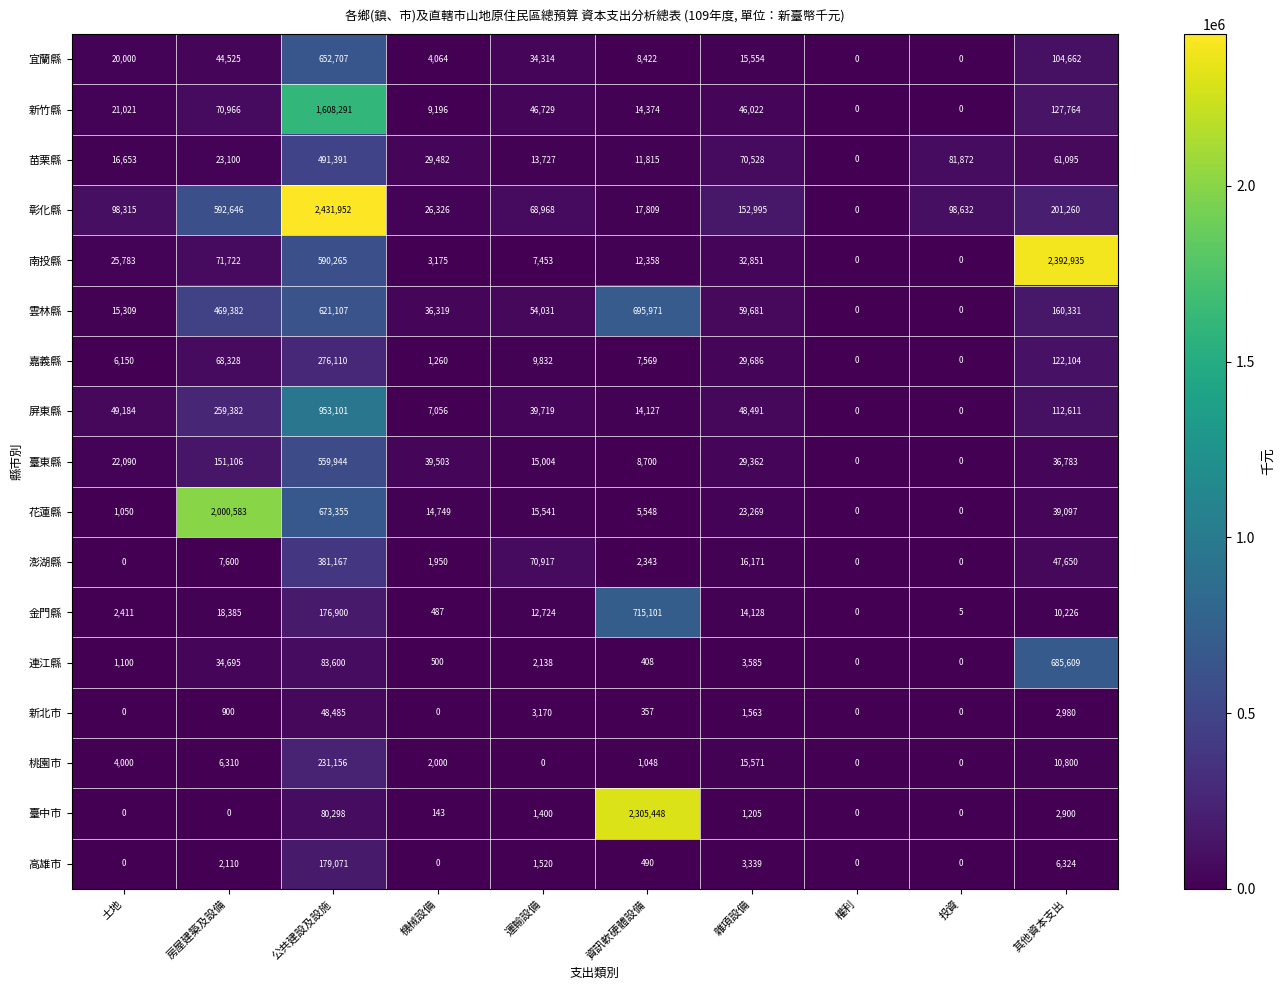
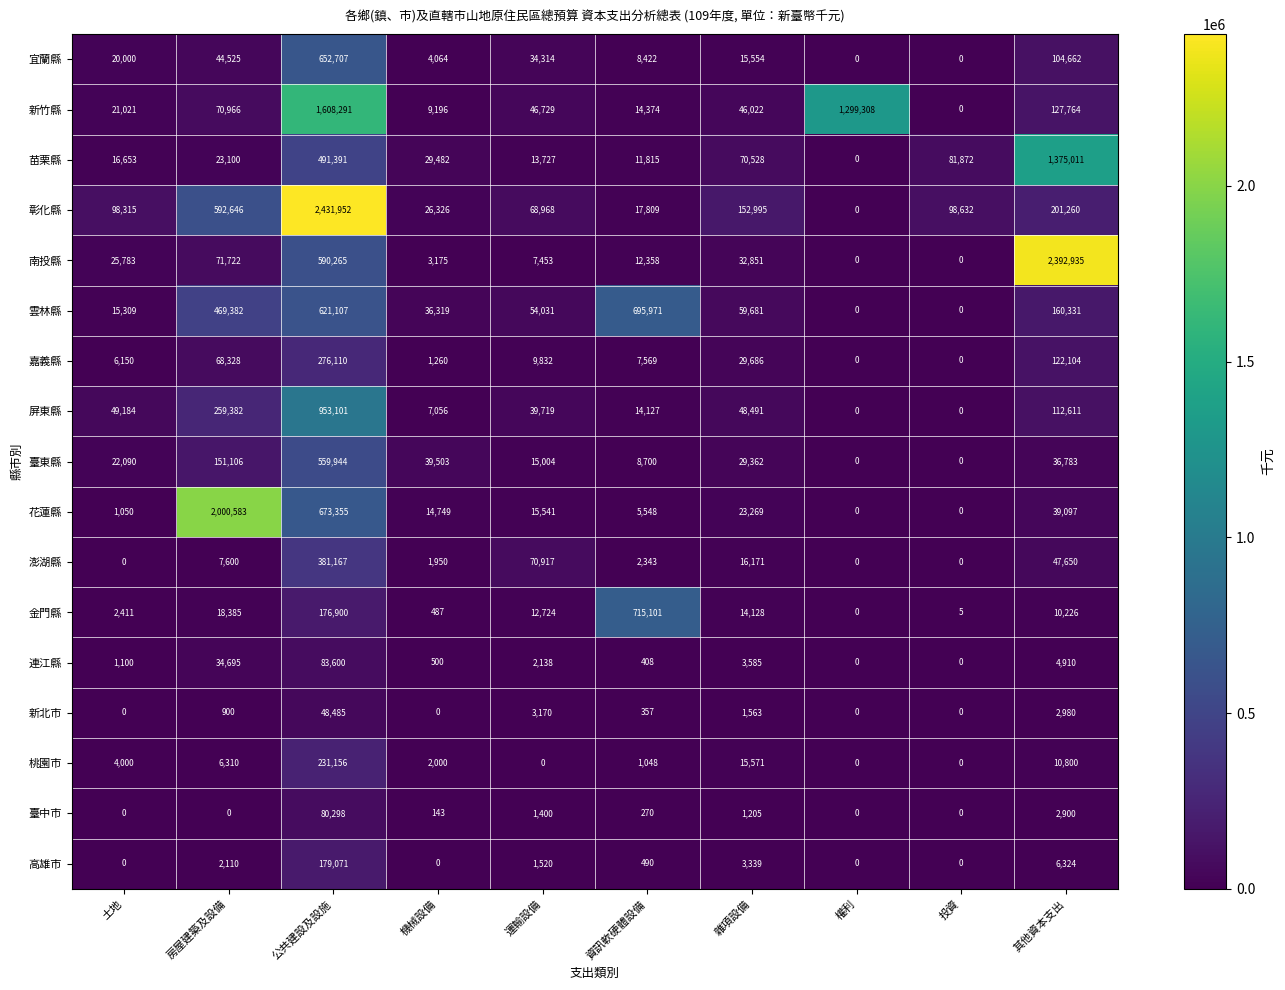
新竹縣, 權利: 0 -> 1,299,308
苗栗縣, 其他資本支出: 61,095 -> 1,375,011
連江縣, 其他資本支出: 685,609 -> 4,910
臺中市, 資訊軟硬體設備: 2,305,448 -> 270
